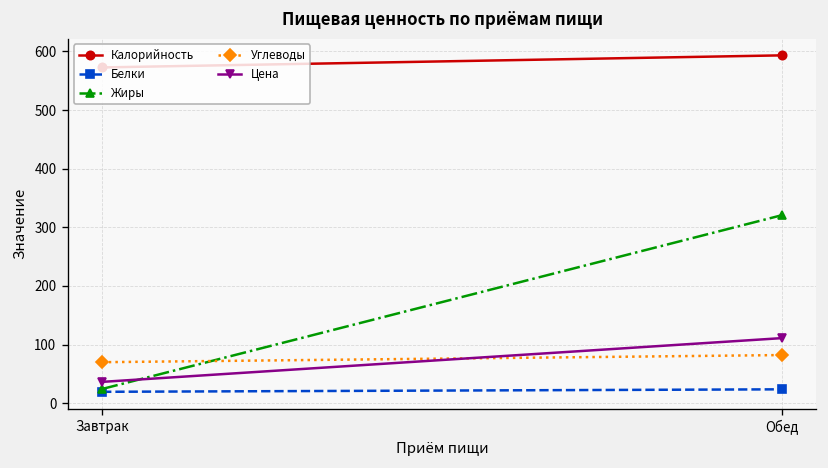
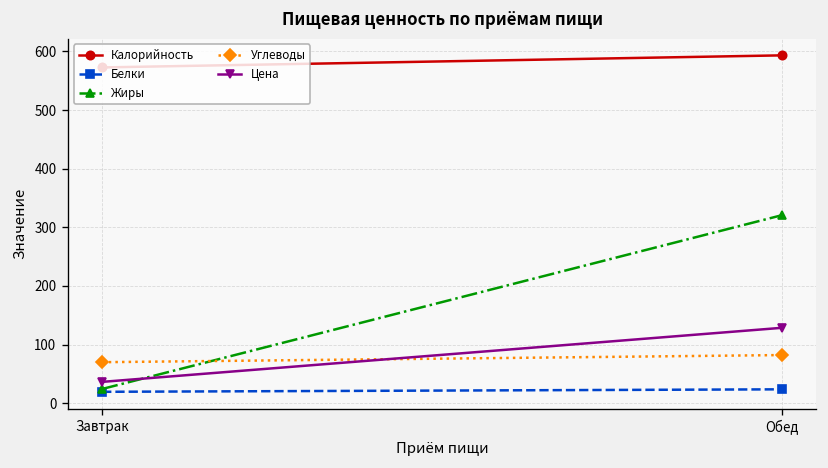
Цена, Обед: 110 -> 130
